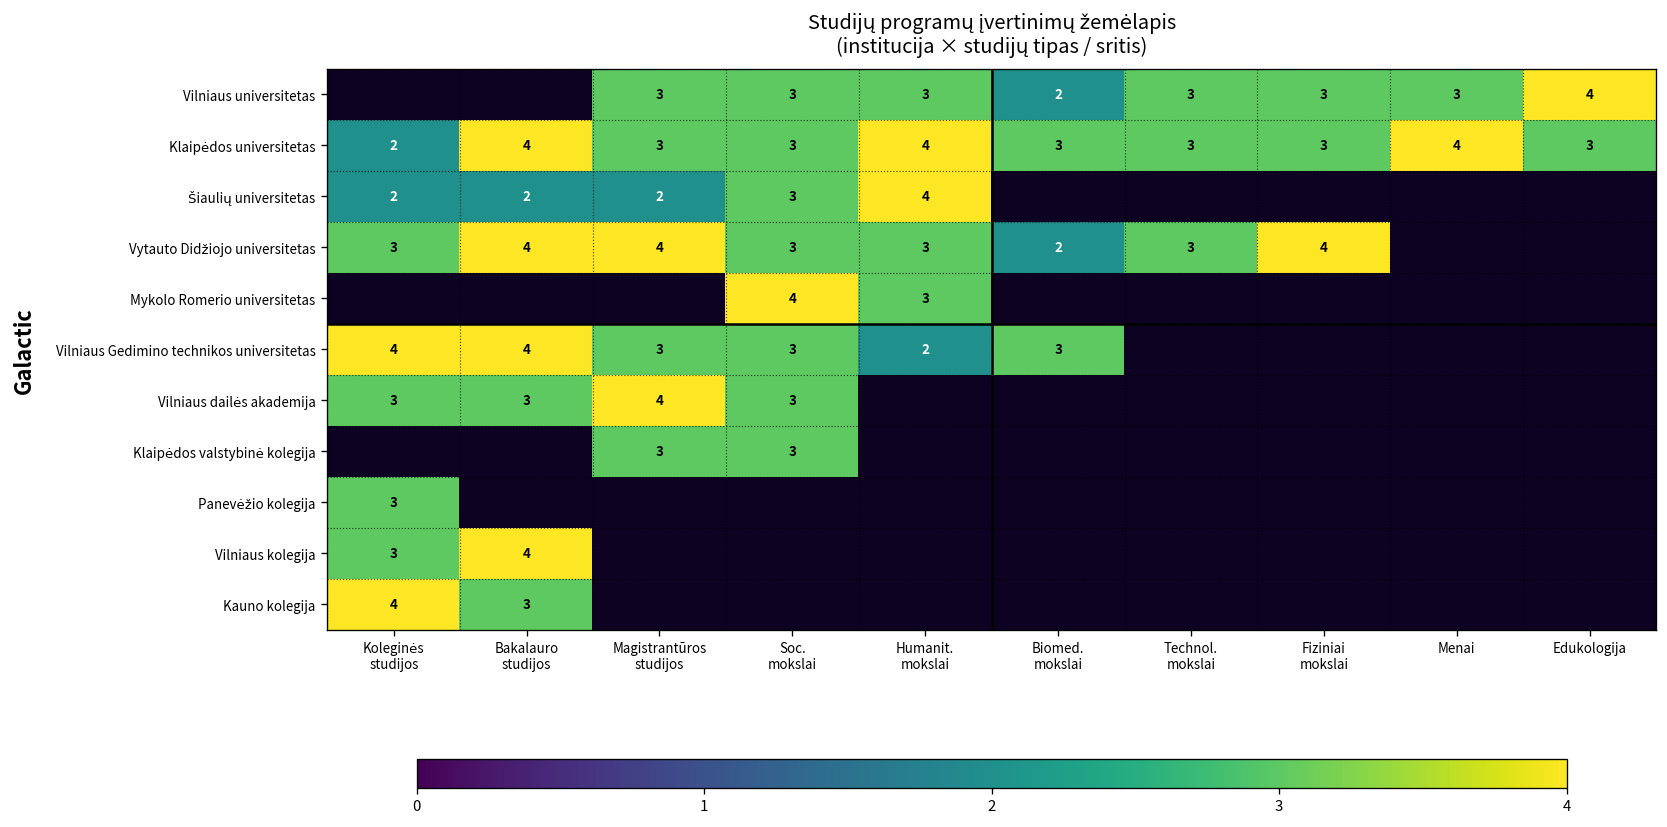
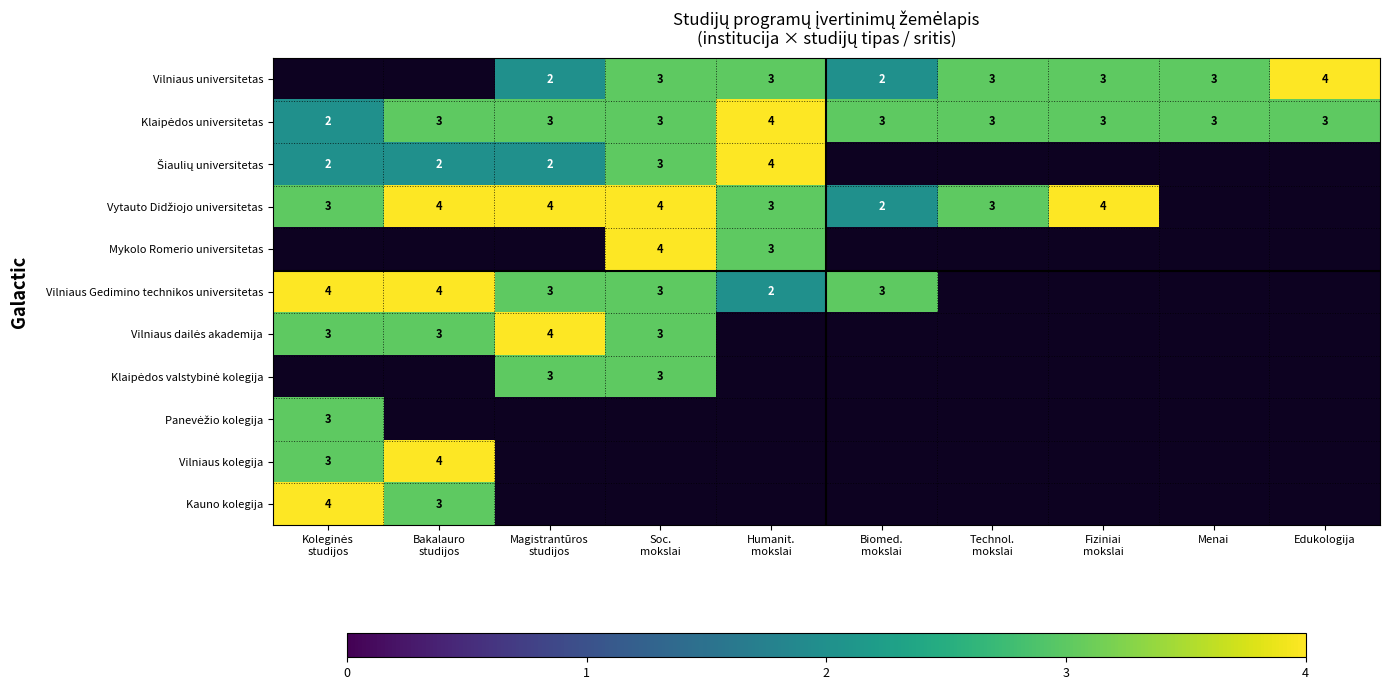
Vilniaus universitetas, Magistrantūros studijos: 3 -> 2
Klaipėdos universitetas, Bakalauro studijos: 4 -> 3
Klaipėdos universitetas, Menai: 4 -> 3
Vytauto Didžiojo universitetas, Soc. mokslai: 3 -> 4
